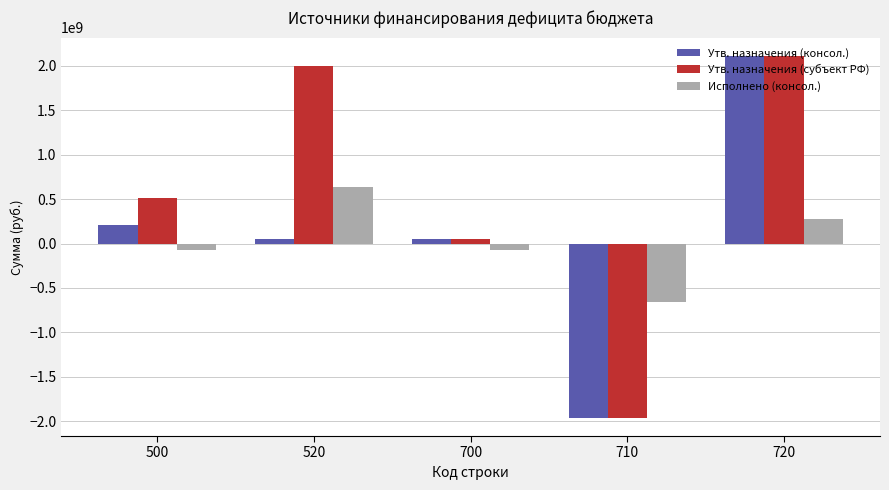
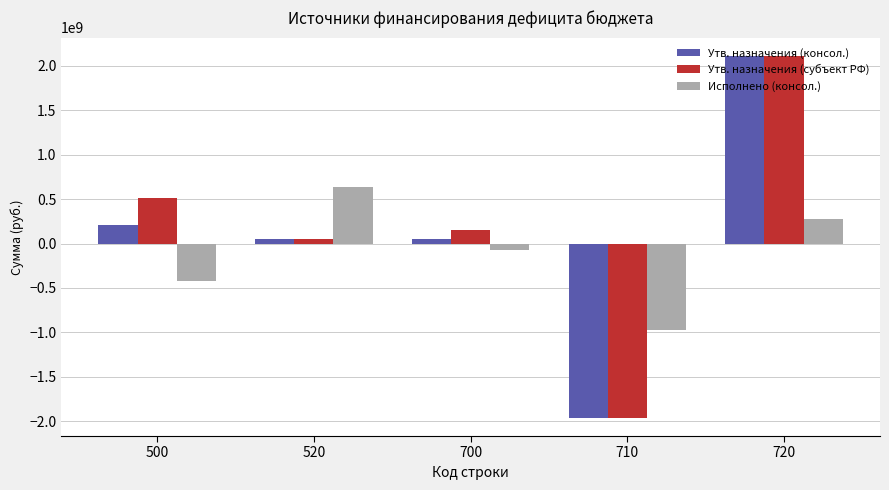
Исполнено (консол.), 500: -100000000 -> -400000000
Утв. назначения (субъект РФ), 520: 2000000000 -> 100000000
Утв. назначения (субъект РФ), 700: 100000000 -> 200000000
Исполнено (консол.), 710: -700000000 -> -1000000000
